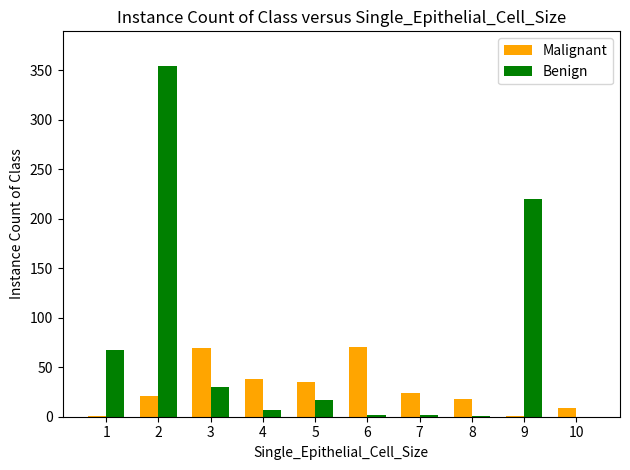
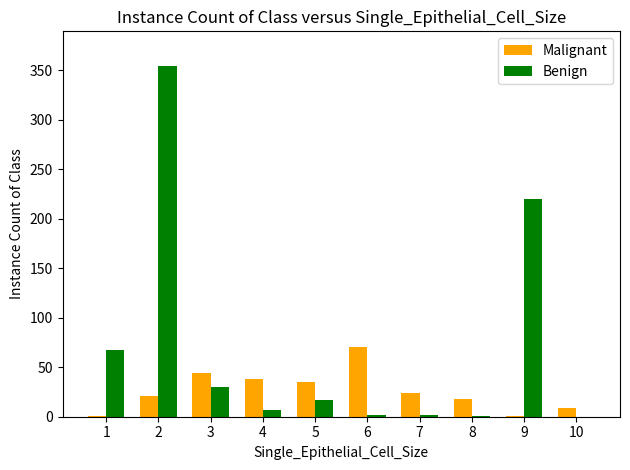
Malignant, 3: 70 -> 40
